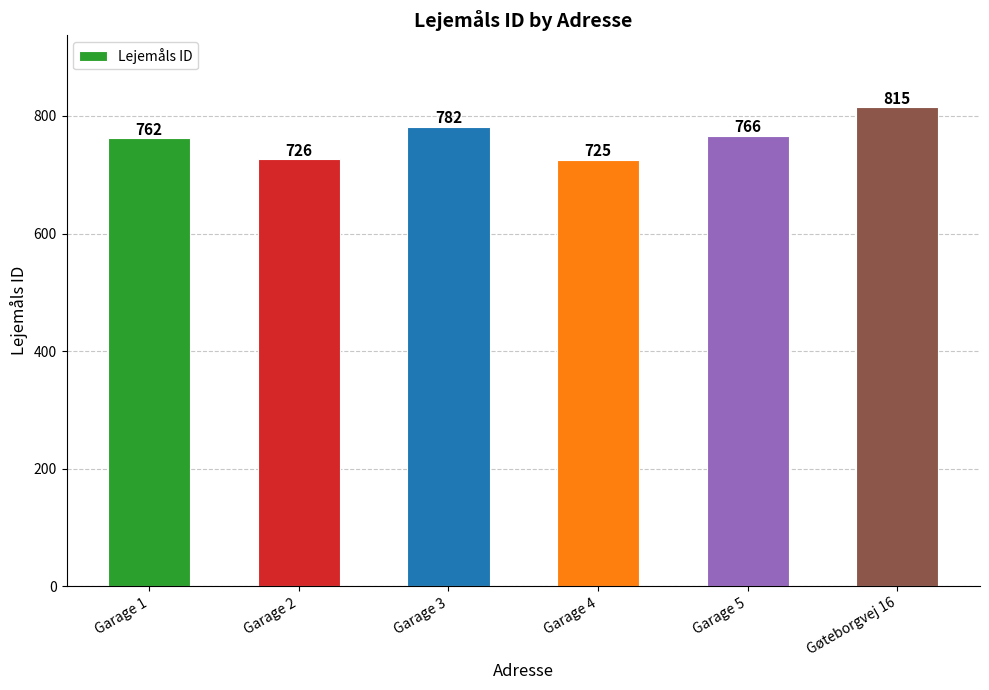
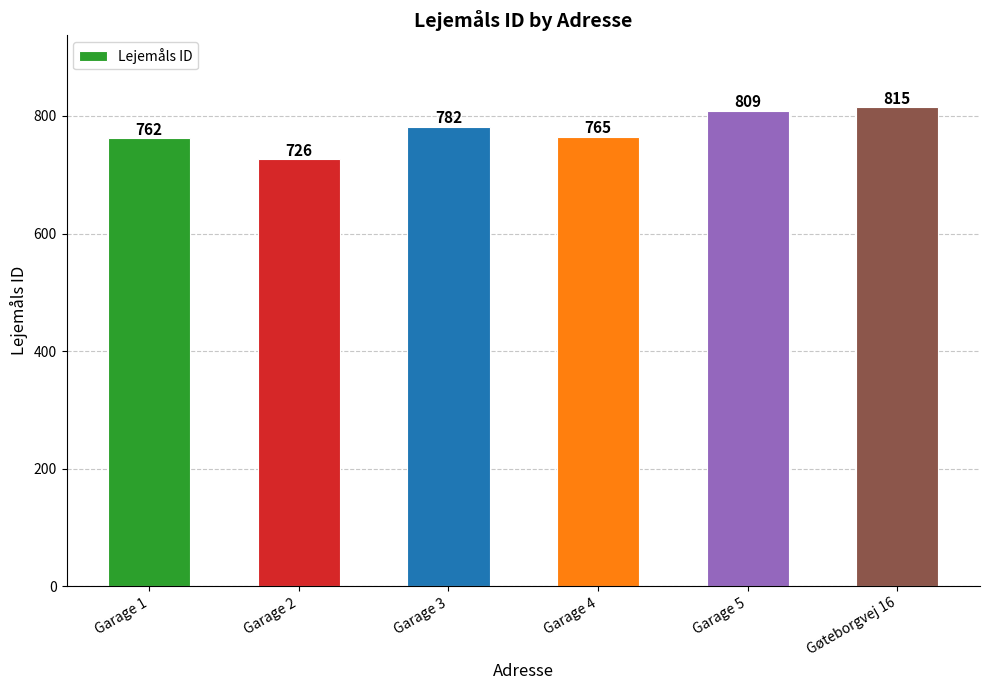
Garage 4: 725 -> 765
Garage 5: 766 -> 809
